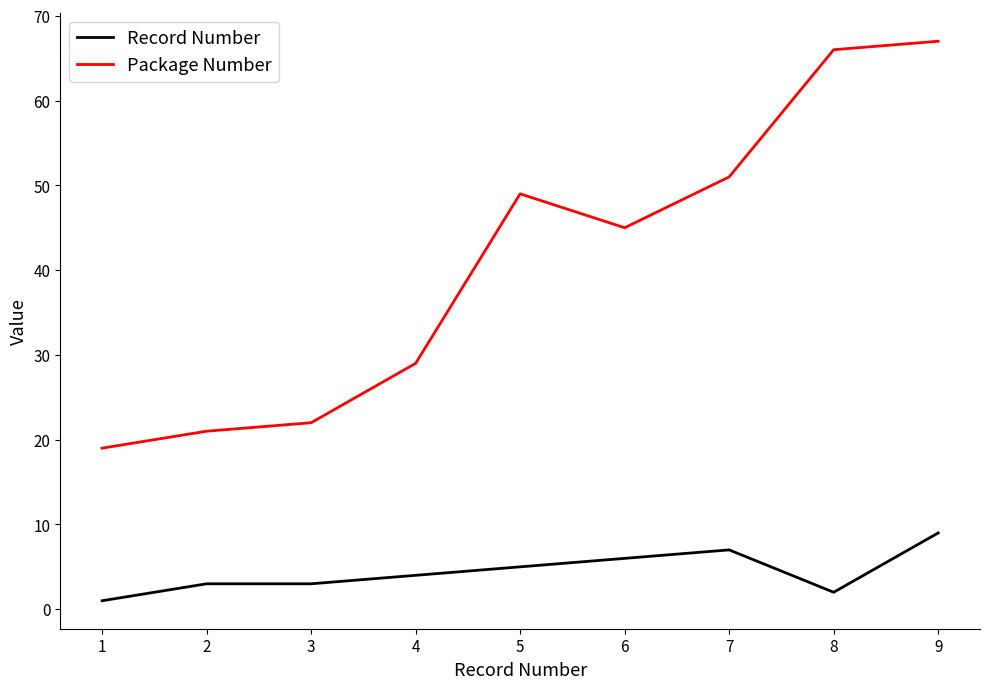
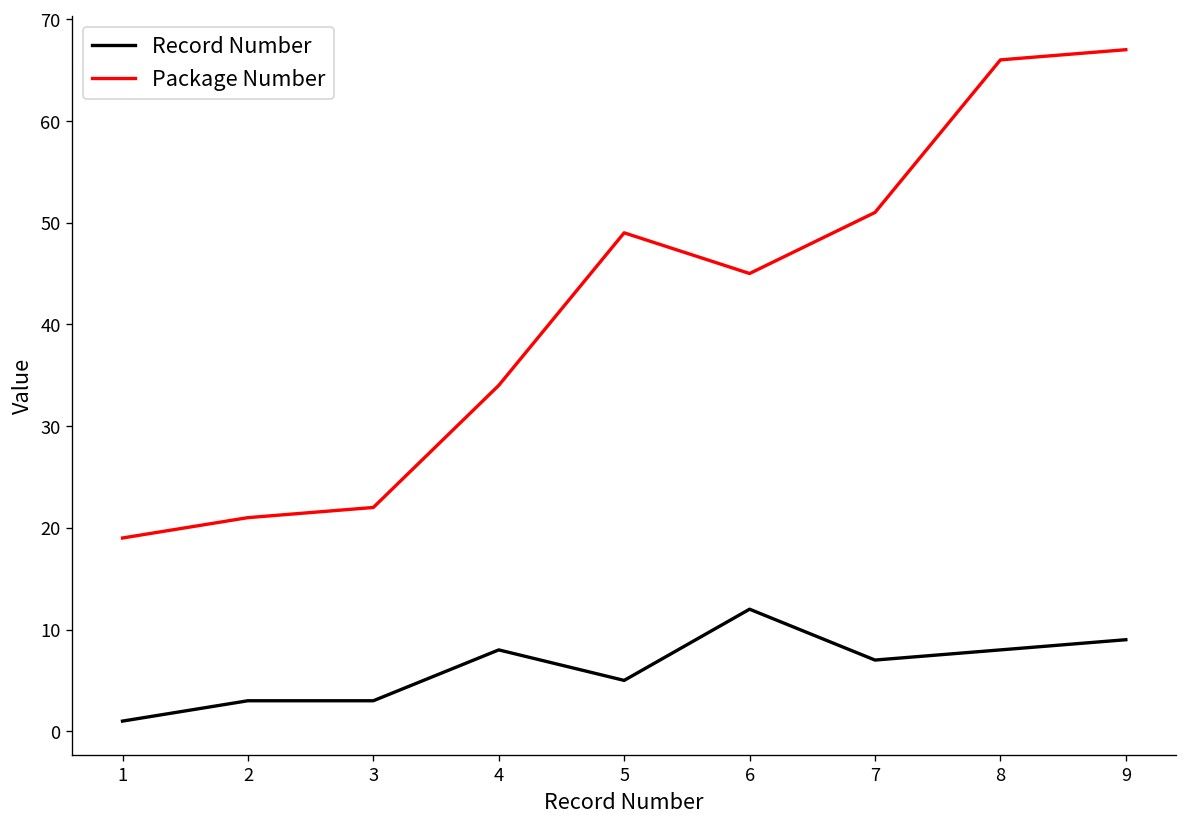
Record Number, 4: 4 -> 8
Package Number, 4: 29 -> 34
Record Number, 6: 6 -> 12
Record Number, 8: 2 -> 8
